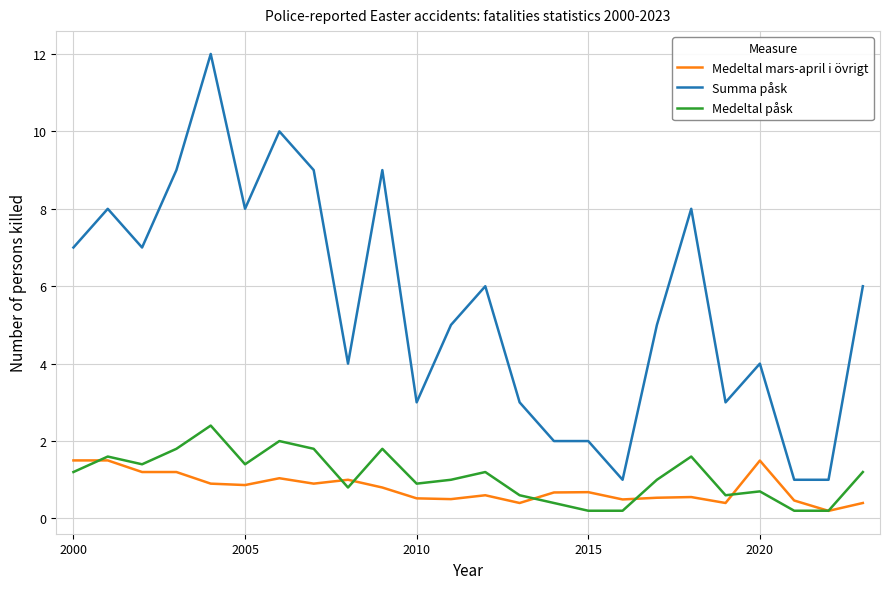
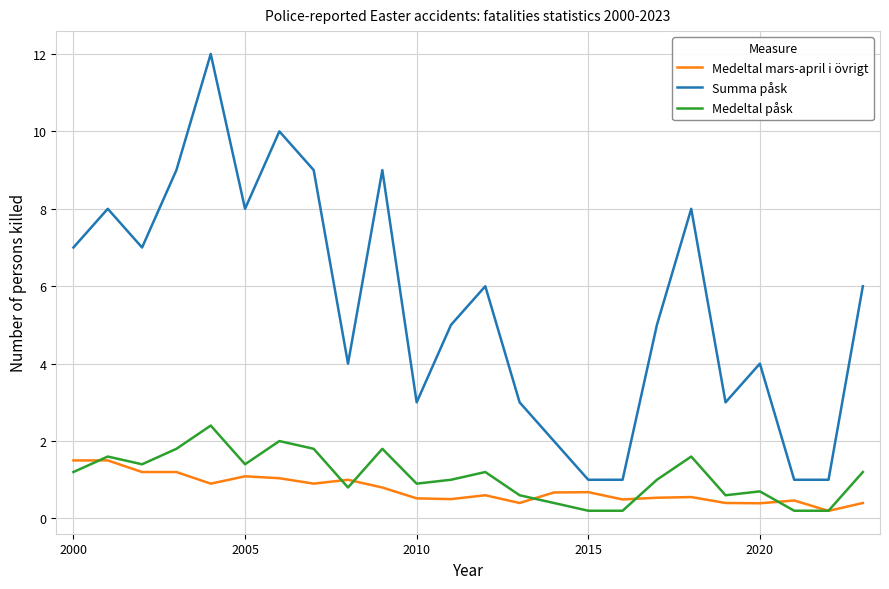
Medeltal mars-april i övrigt, 2005: 0.9 -> 1.1
Summa påsk, 2015: 2 -> 1
Medeltal mars-april i övrigt, 2020: 1.5 -> 0.4
